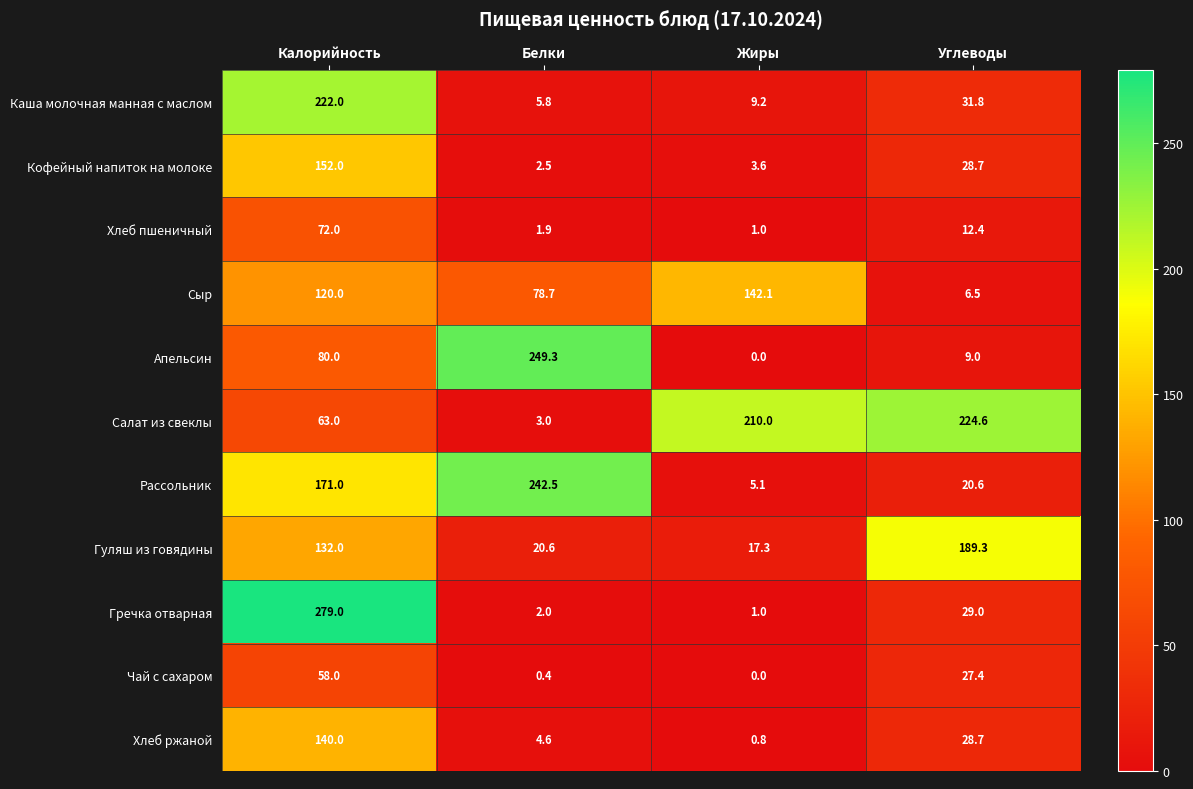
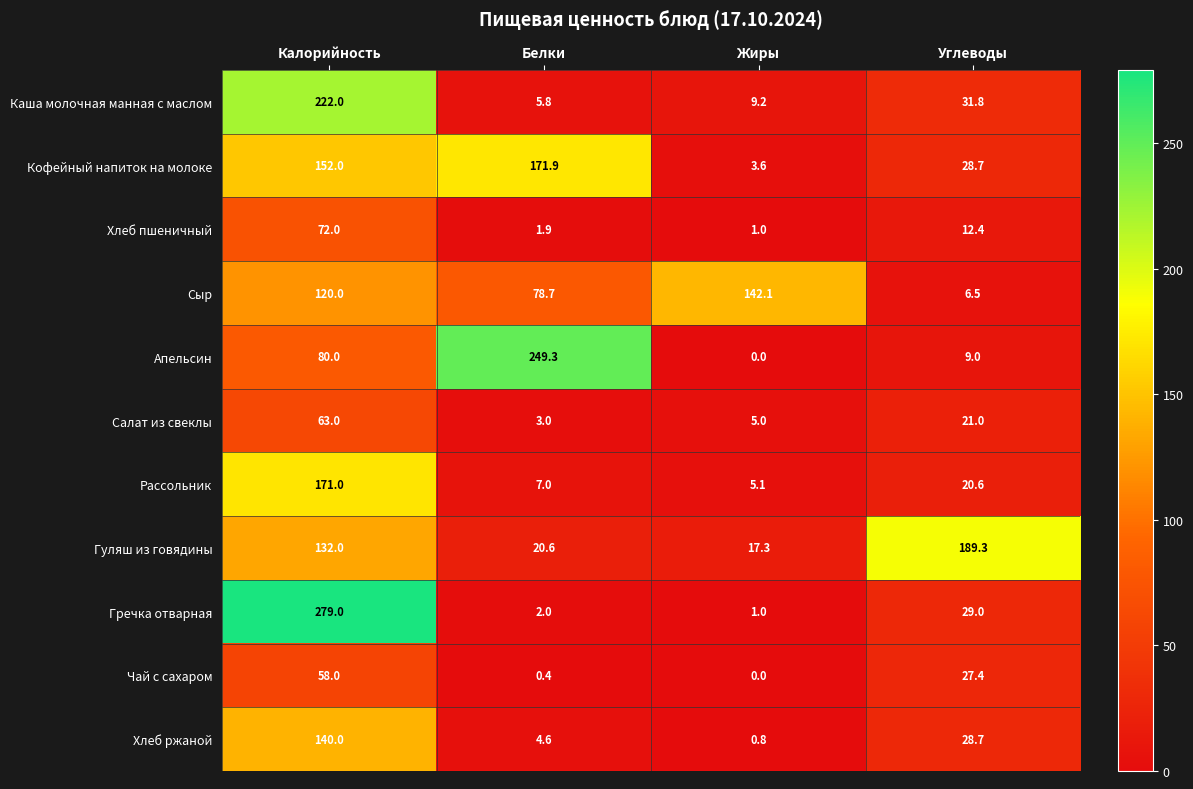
Кофейный напиток на молоке, Белки: 2.5 -> 171.9
Салат из свеклы, Жиры: 210.0 -> 5.0
Салат из свеклы, Углеводы: 224.6 -> 21.0
Рассольник, Белки: 242.5 -> 7.0
